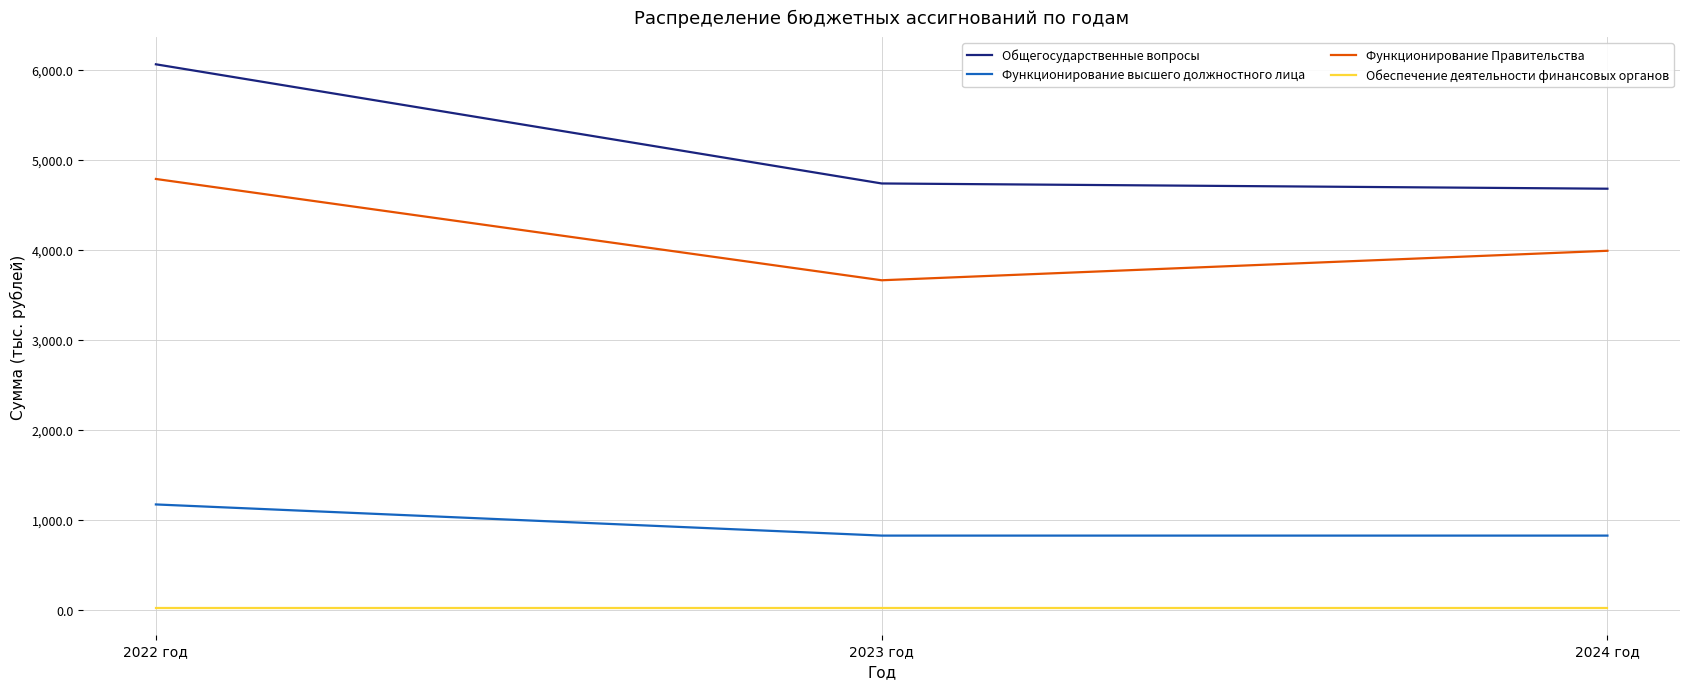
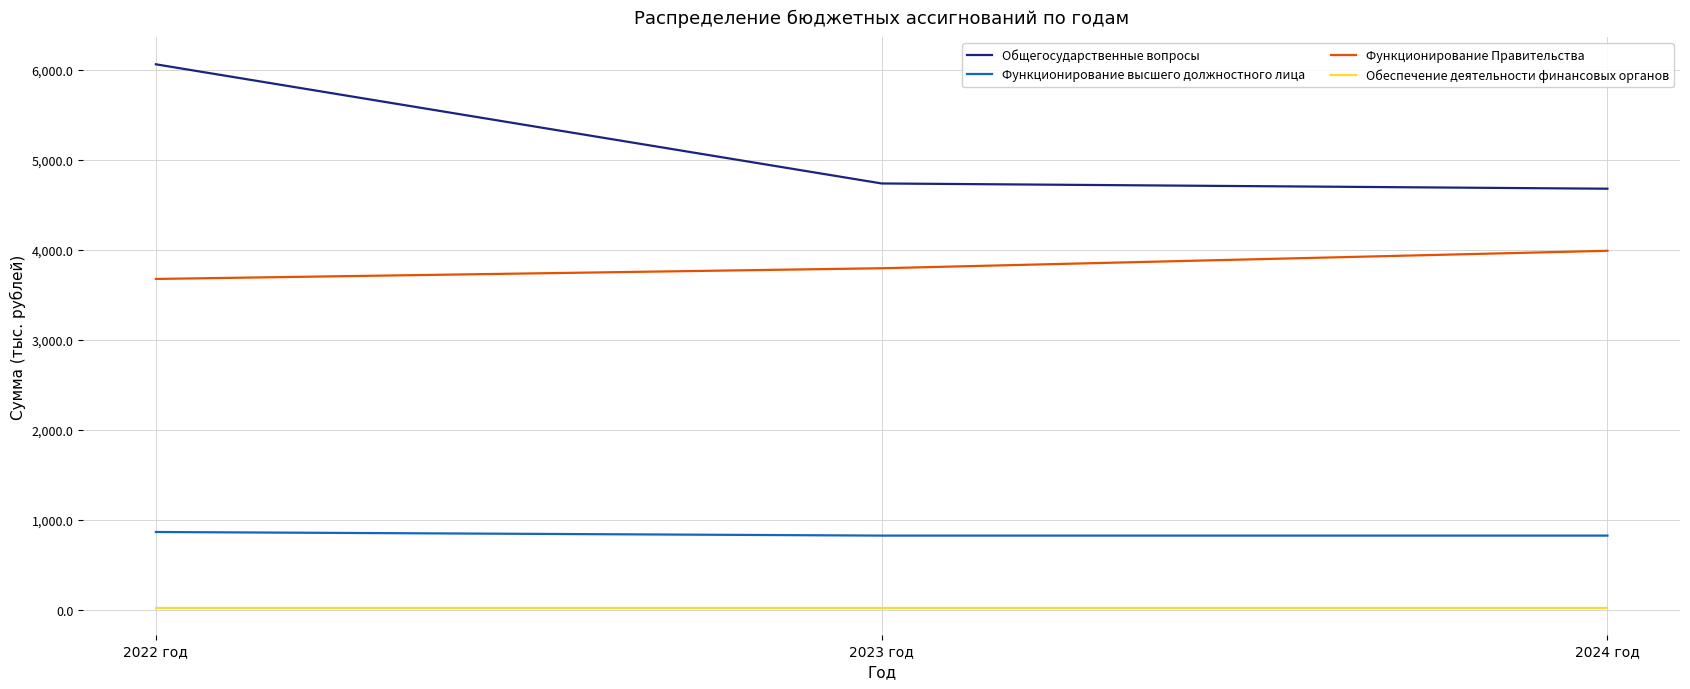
Функционирование высшего должностного лица, 2022 год: 1,200 -> 900
Функционирование Правительства, 2022 год: 4,800 -> 3,700
Функционирование Правительства, 2023 год: 3,700 -> 3,800
